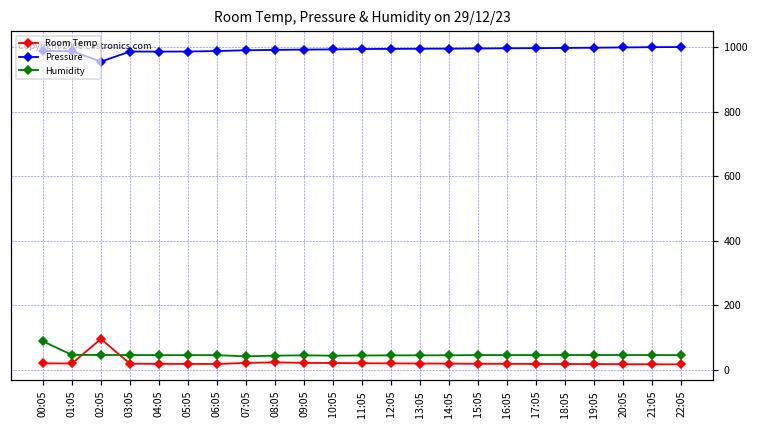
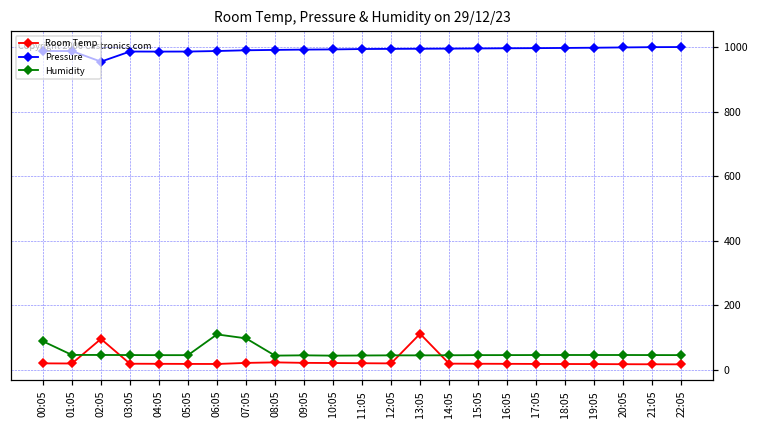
Humidity, 06:05: 40 -> 110
Humidity, 07:05: 40 -> 100
Room Temp, 13:05: 20 -> 110
